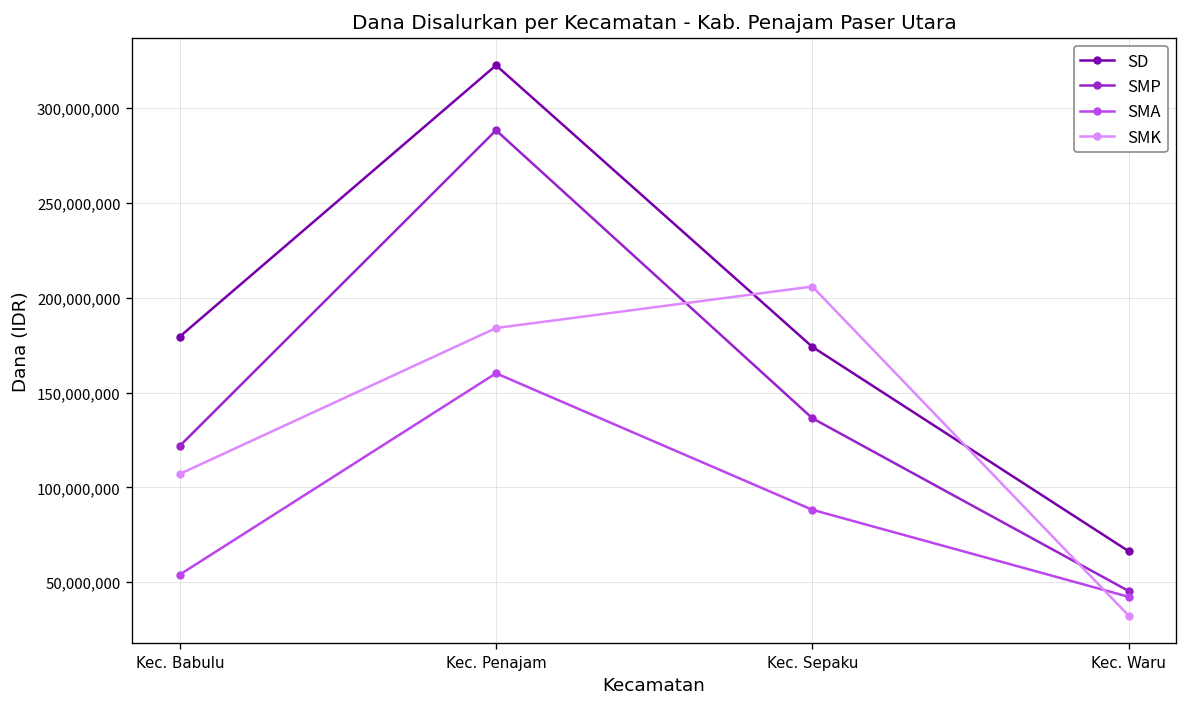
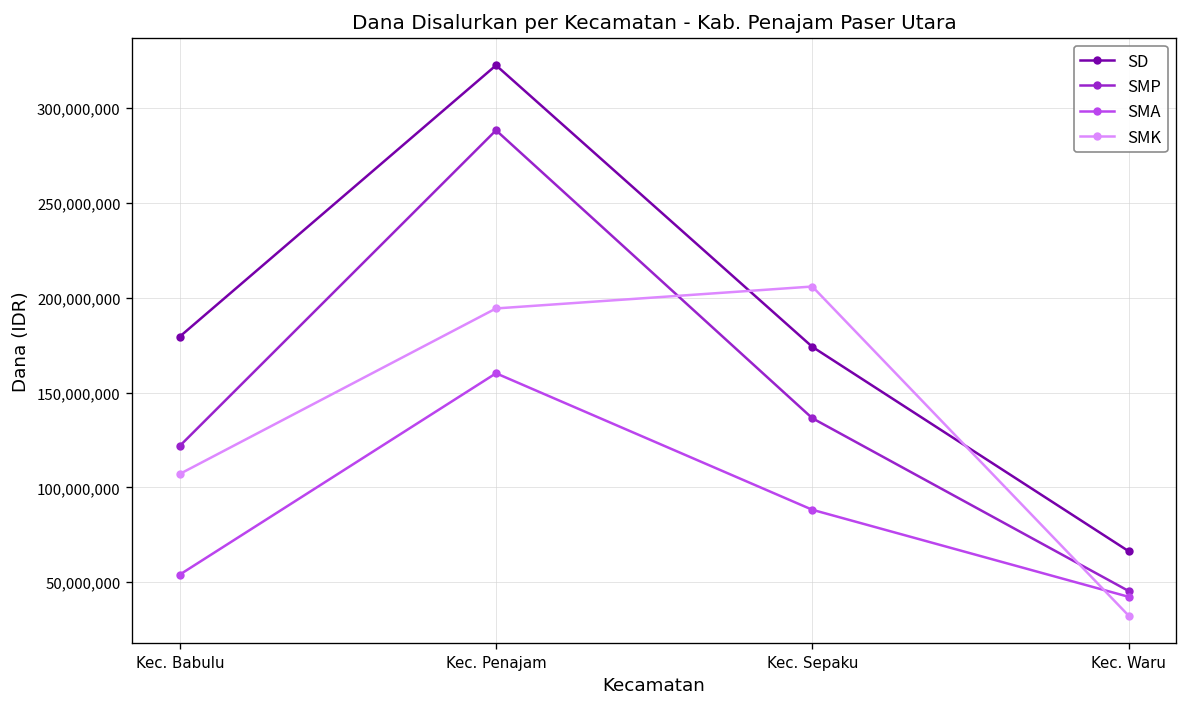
SMK, Kec. Penajam: 184,000,000 -> 194,000,000
